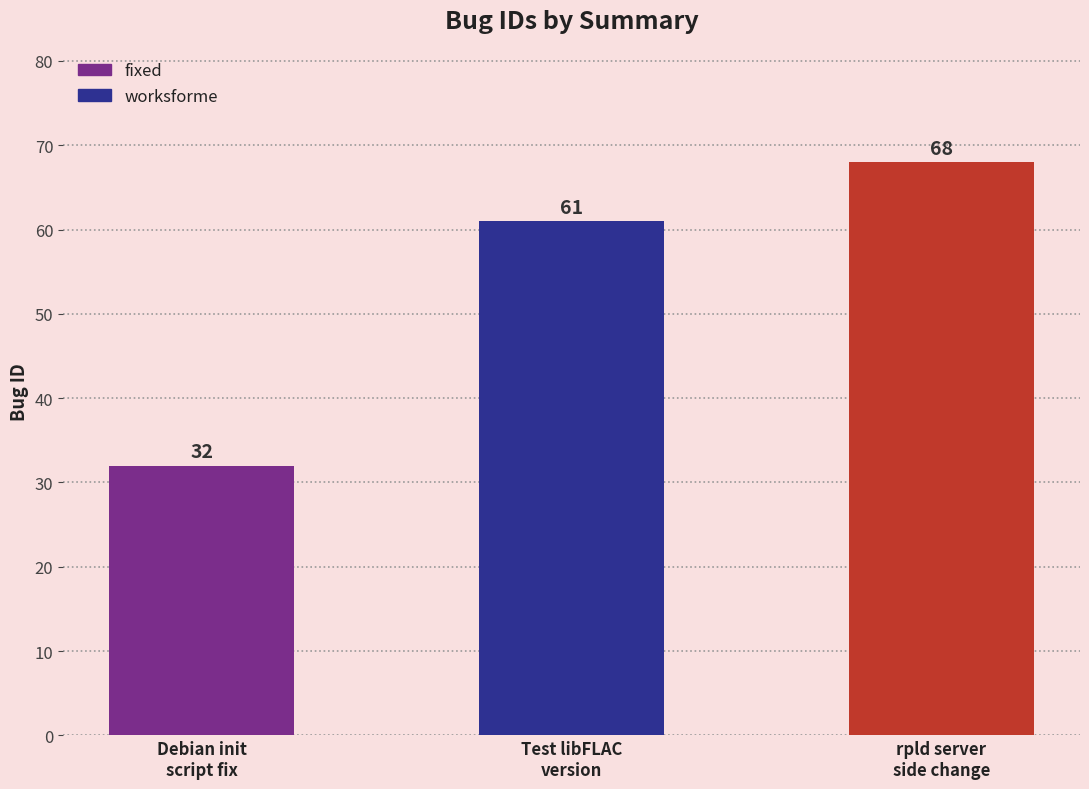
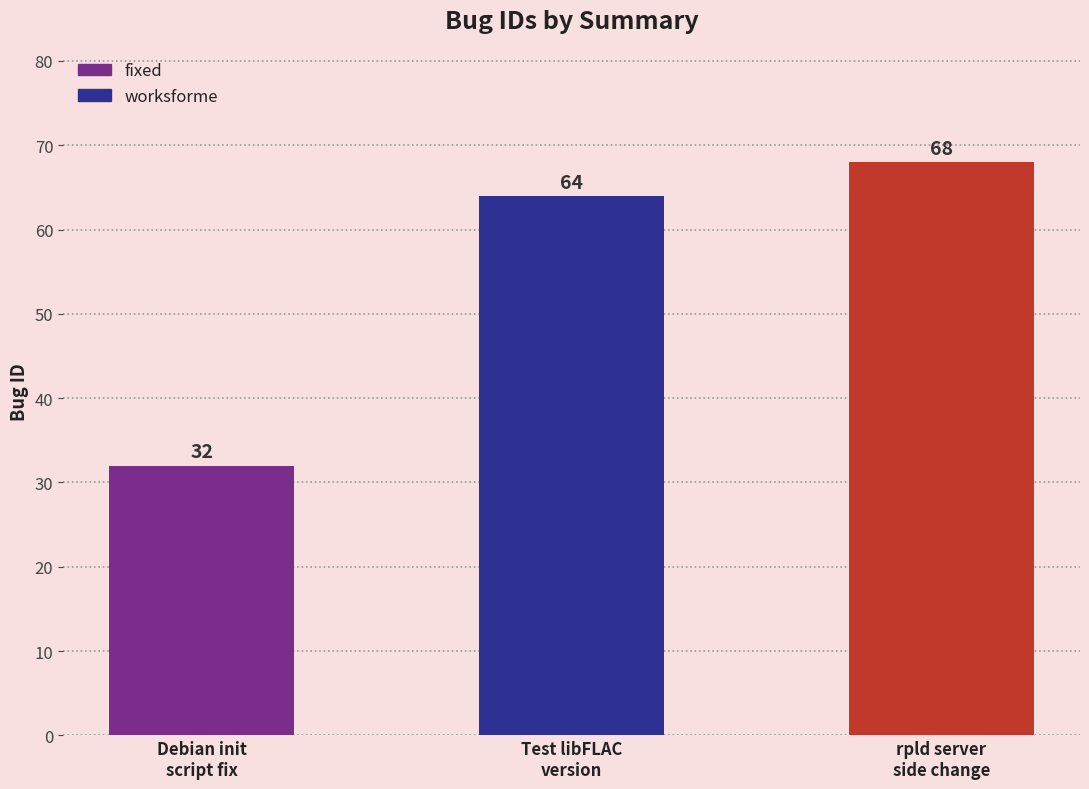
Test libFLAC version: 61 -> 64
